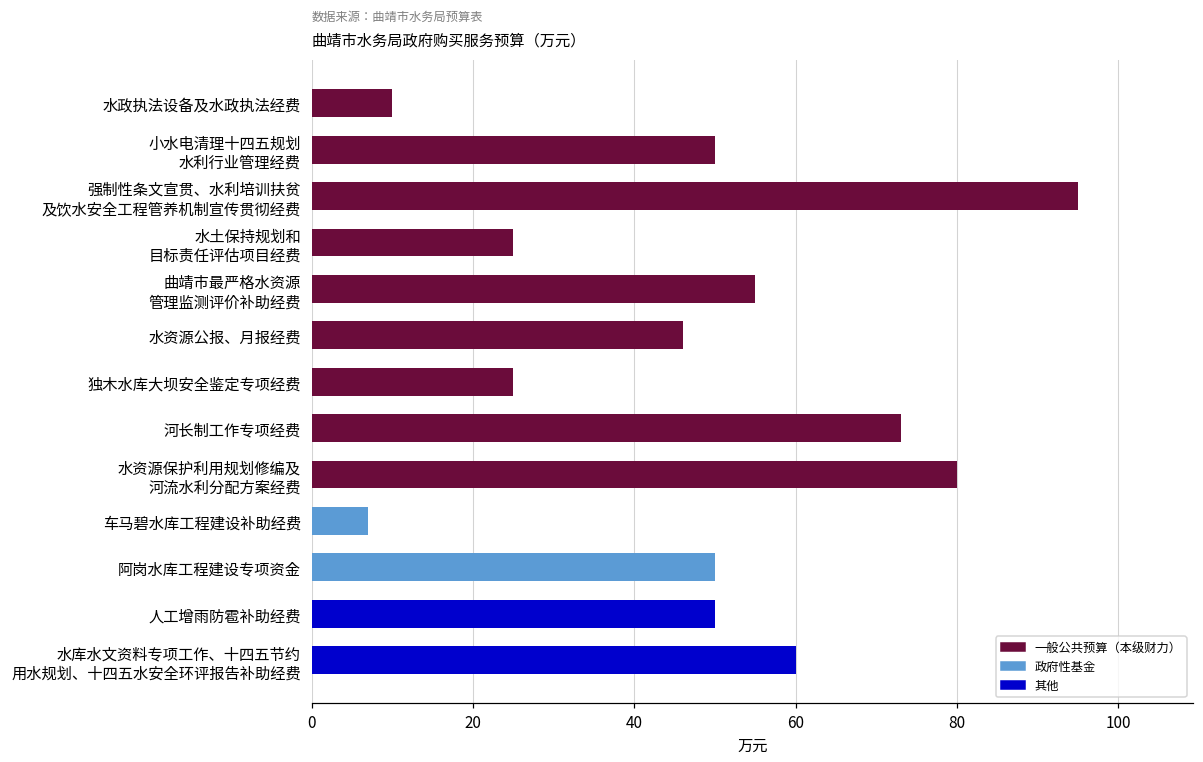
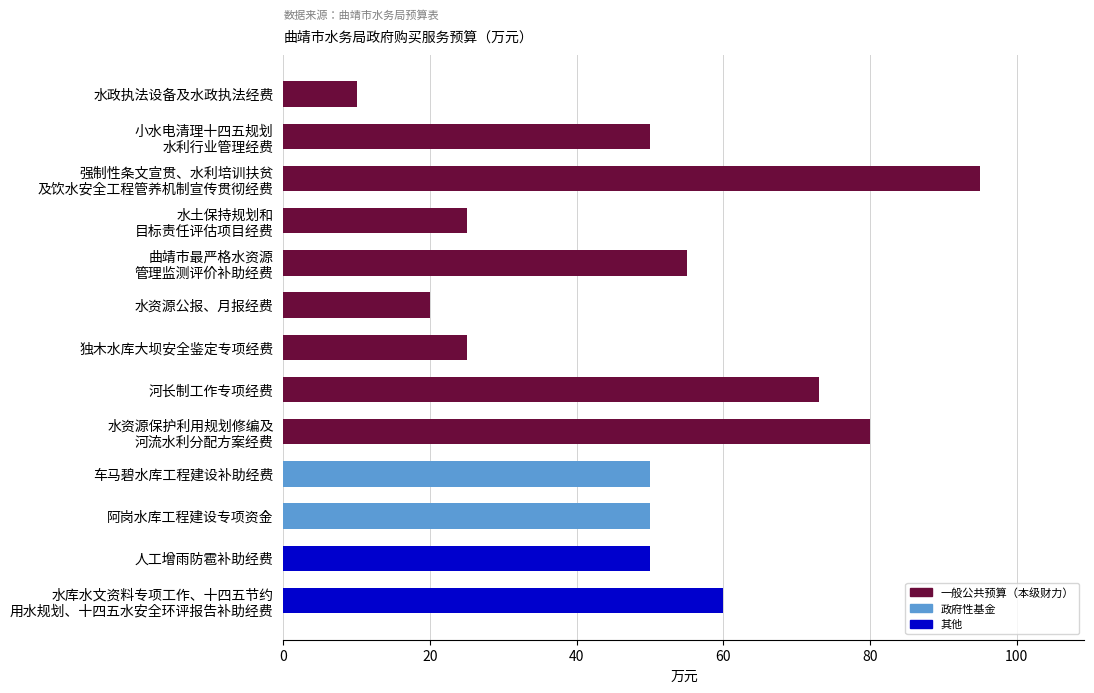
水资源公报、月报经费: 46 -> 20
车马碧水库工程建设补助经费: 7 -> 50
